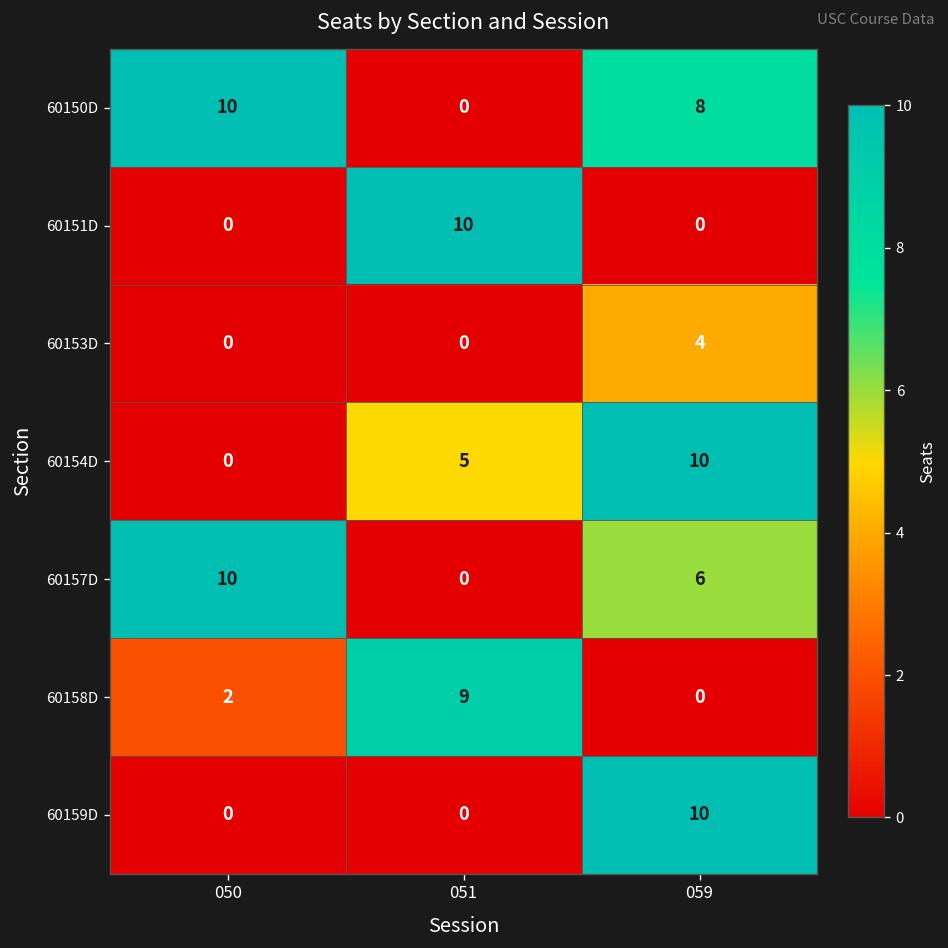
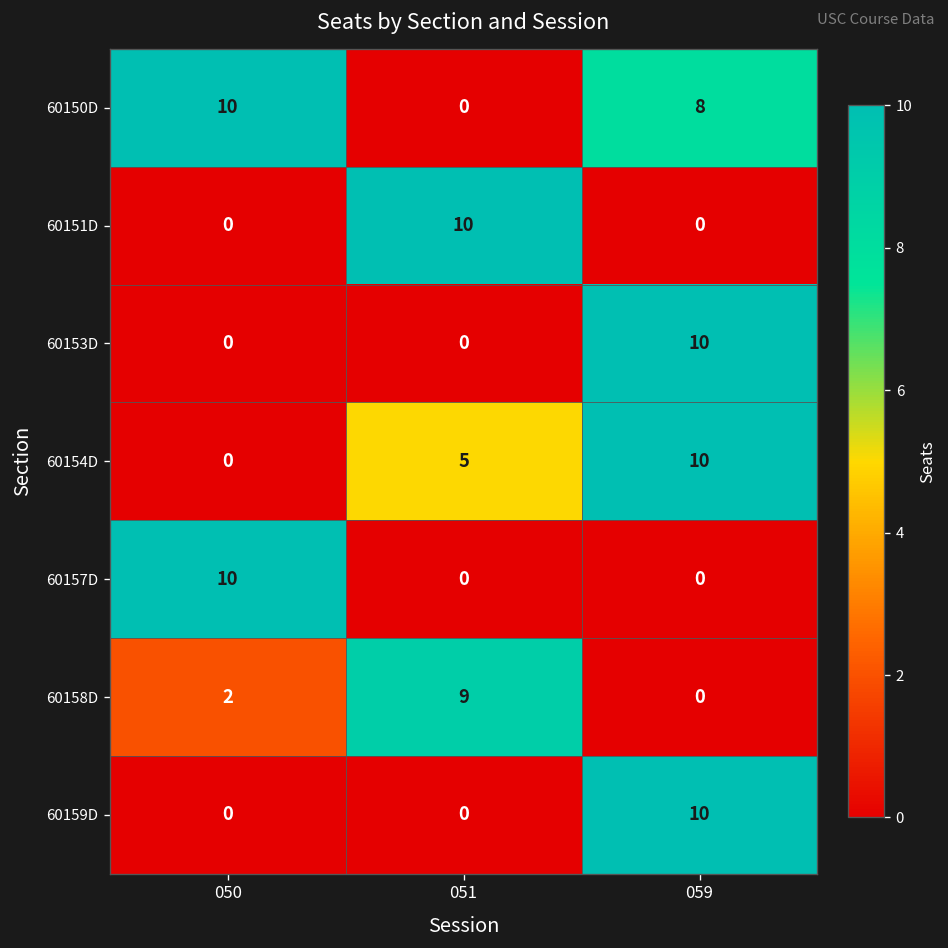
60153D, 059: 4 -> 10
60157D, 059: 6 -> 0
